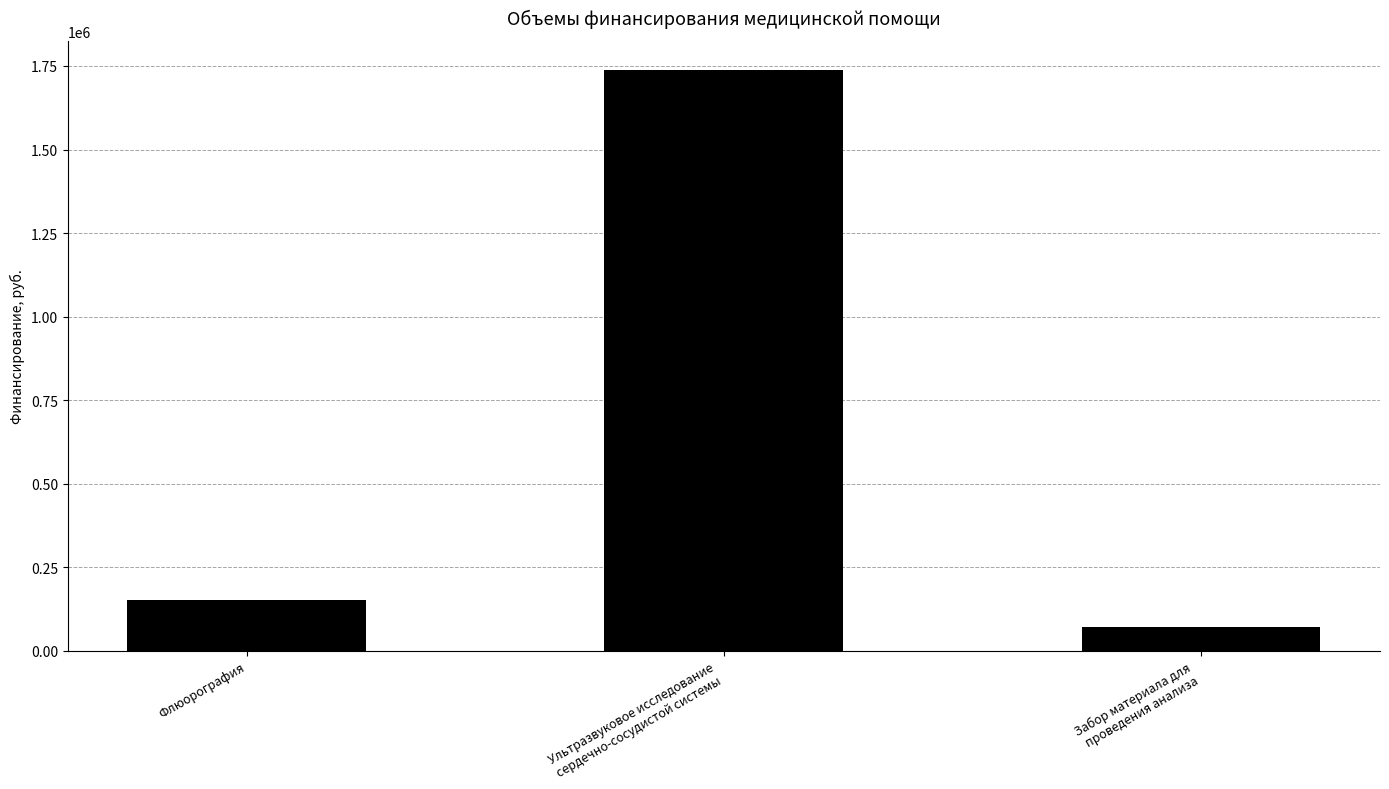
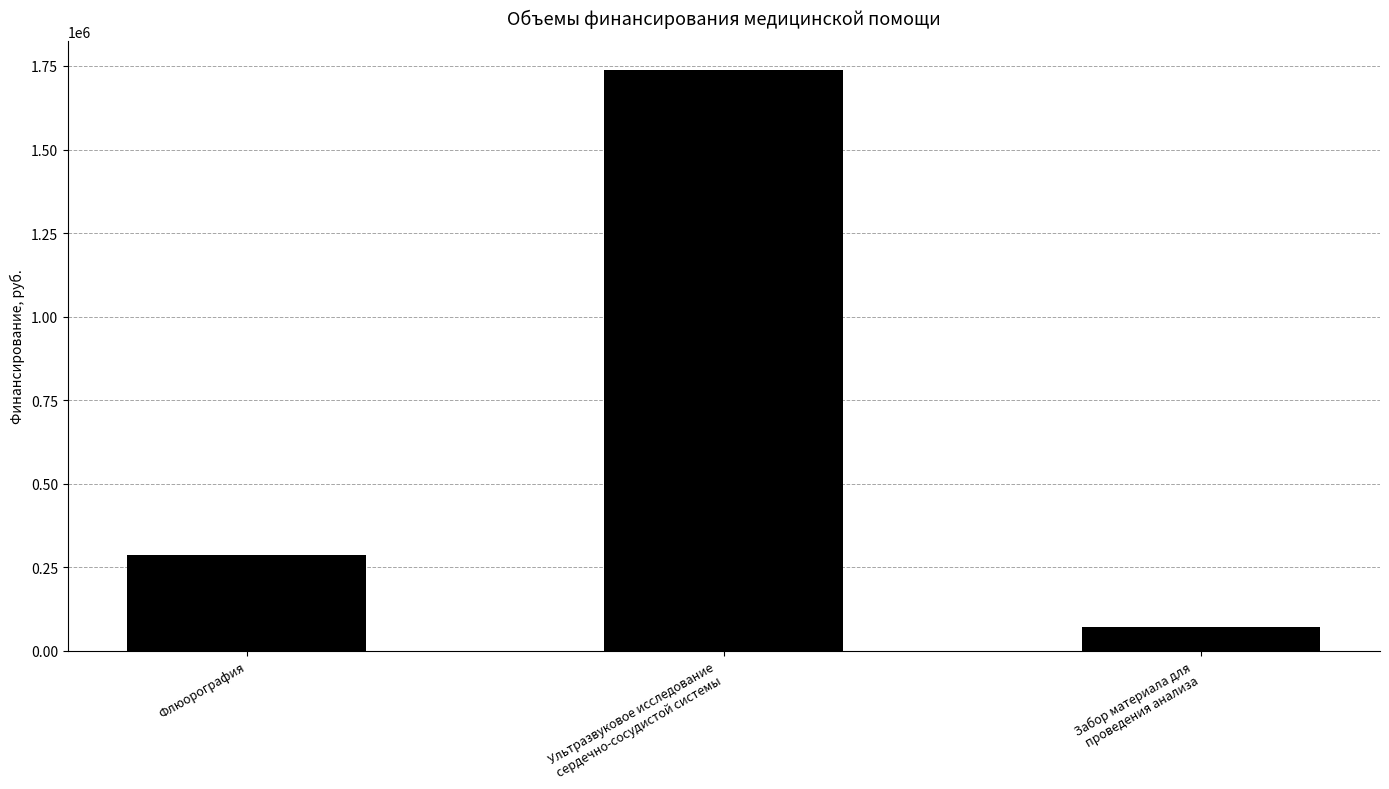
Флюорография: 150000 -> 290000
